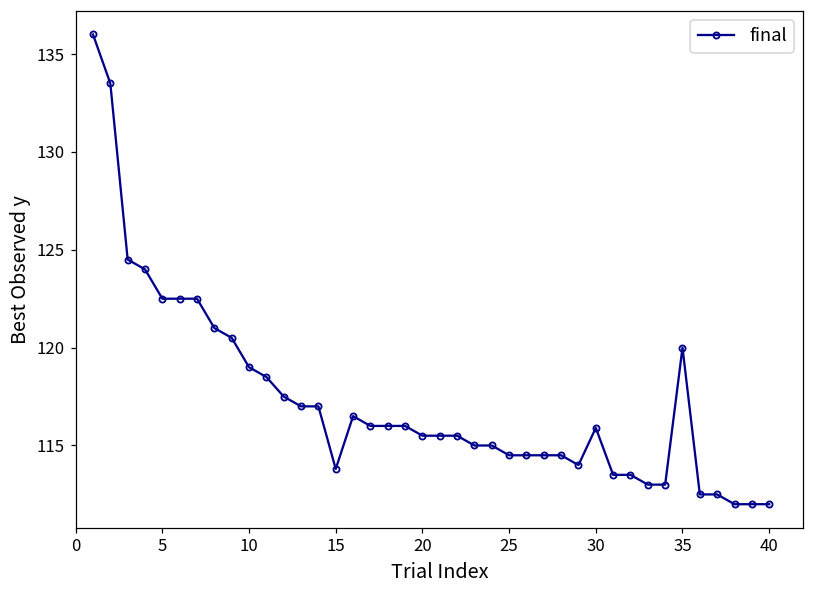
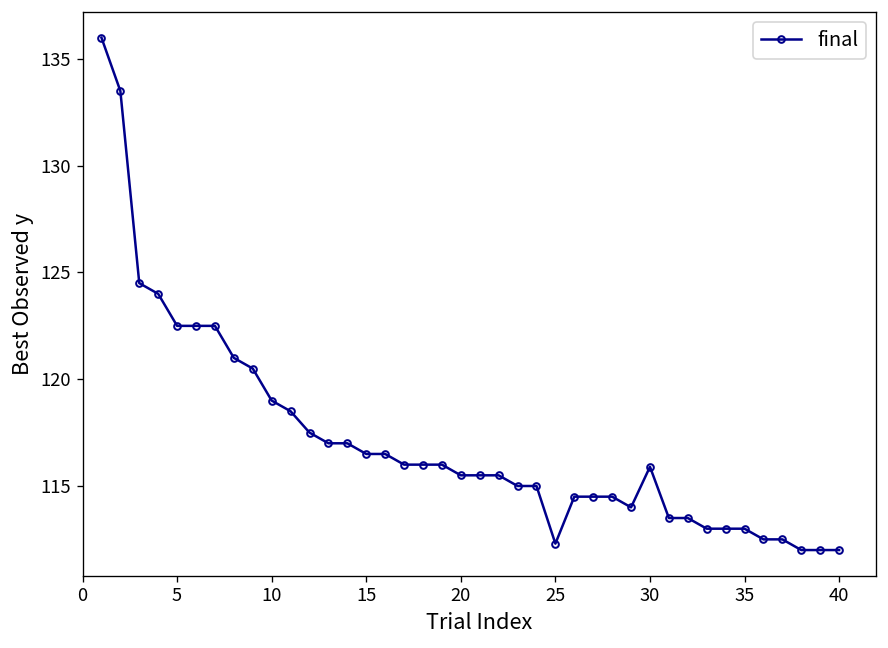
15: 113.8 -> 116.5
25: 114.5 -> 112.3
35: 120 -> 113
